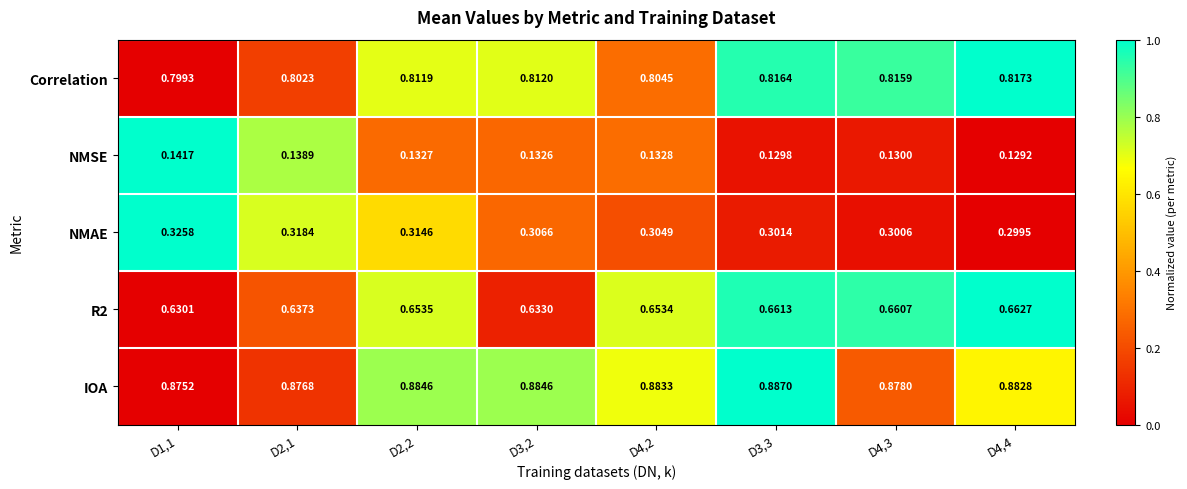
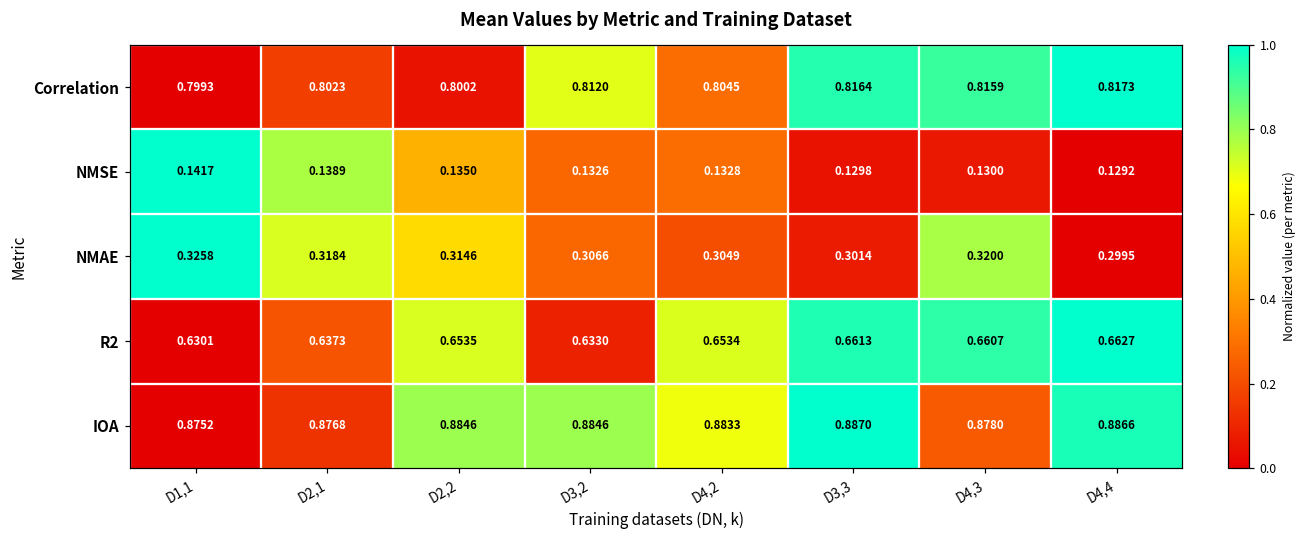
Correlation, D2,2: 0.8119 -> 0.8002
NMSE, D2,2: 0.1327 -> 0.1350
NMAE, D4,3: 0.3006 -> 0.3200
IOA, D4,4: 0.8828 -> 0.8866
